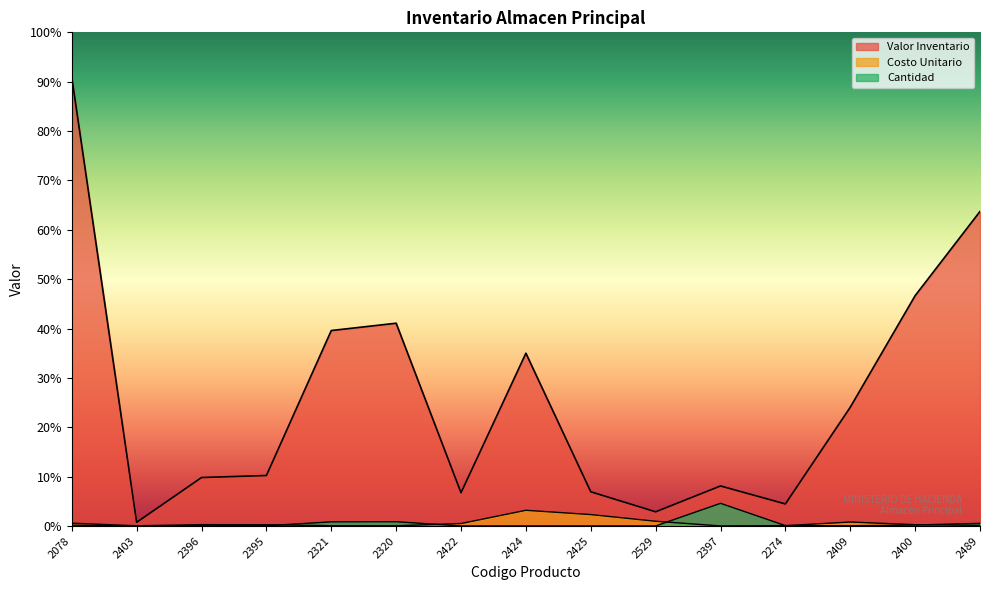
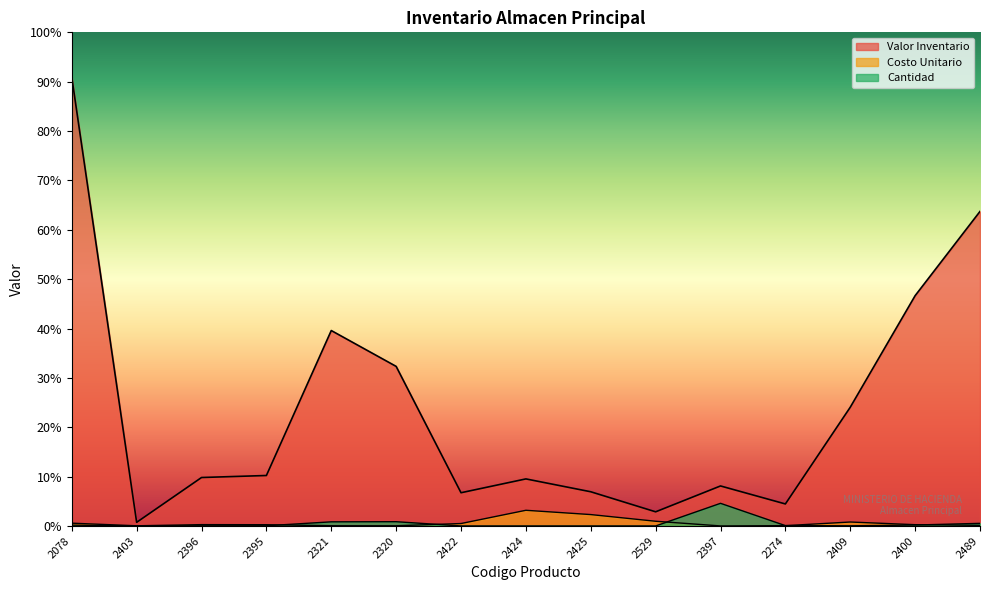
Valor Inventario, 2320: 41% -> 32%
Valor Inventario, 2424: 35% -> 10%
